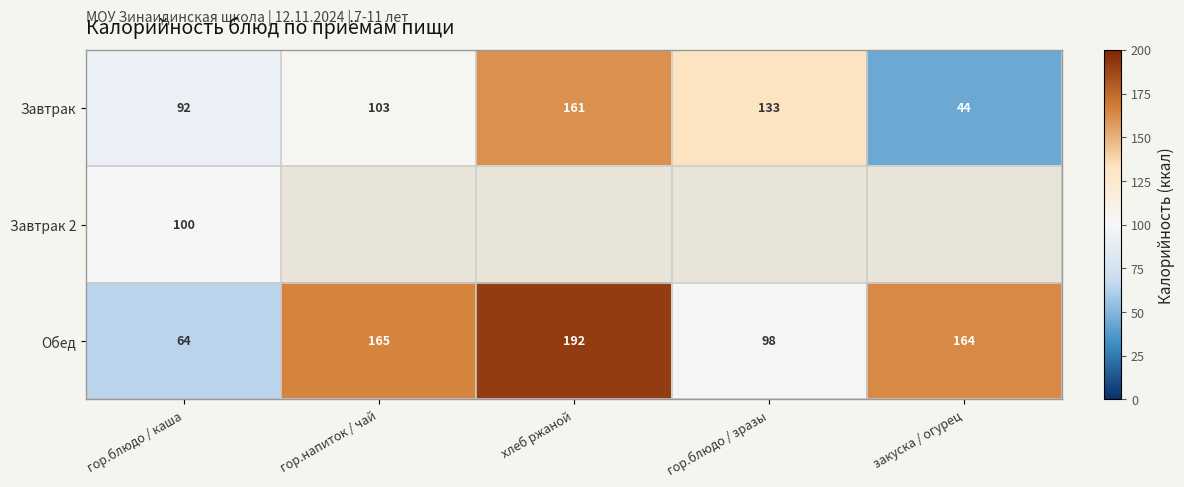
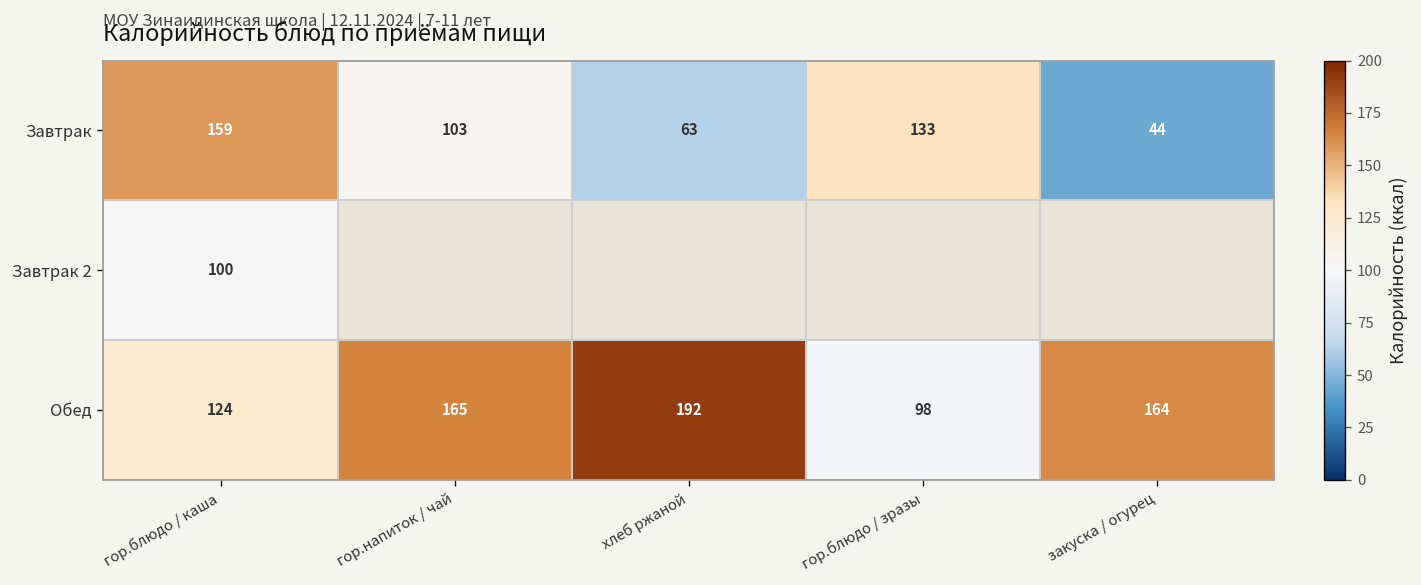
Завтрак, гор.блюдо / каша: 92 -> 159
Завтрак, хлеб ржаной: 161 -> 63
Обед, гор.блюдо / каша: 64 -> 124
